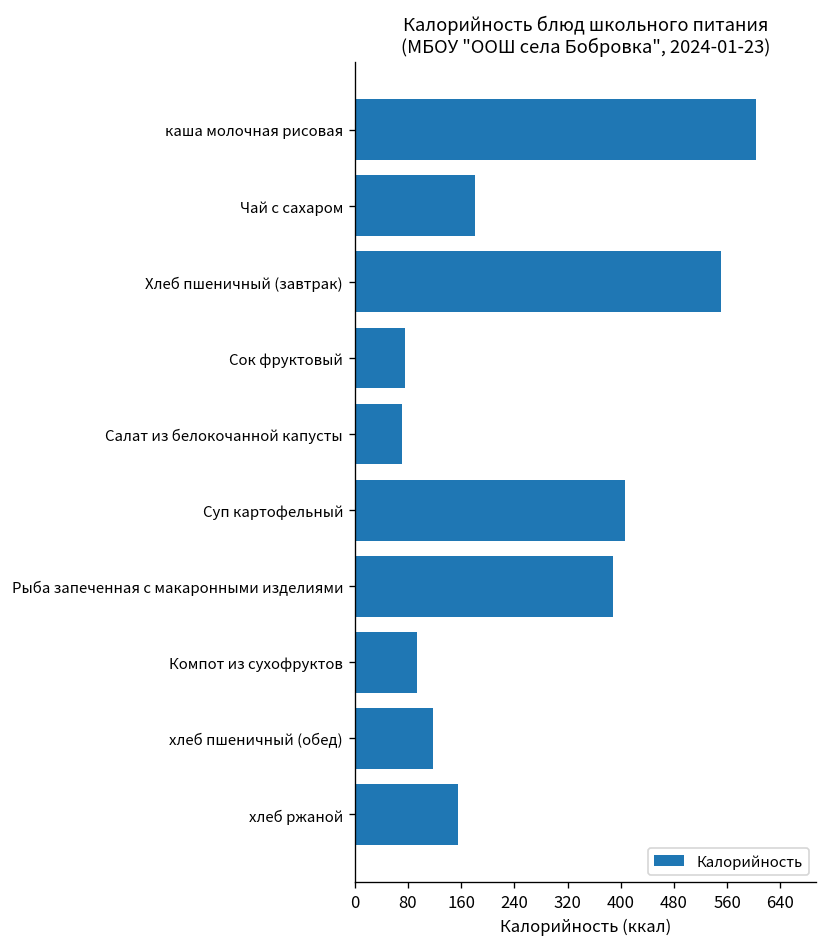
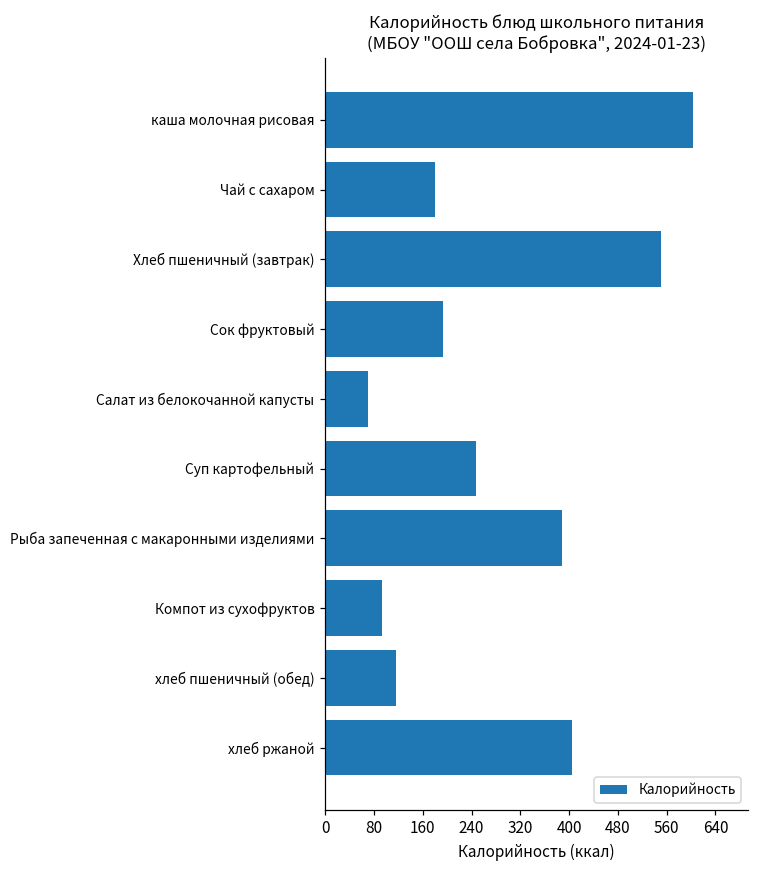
Сок фруктовый: 80 -> 190
Суп картофельный: 410 -> 250
хлеб ржаной: 160 -> 400
